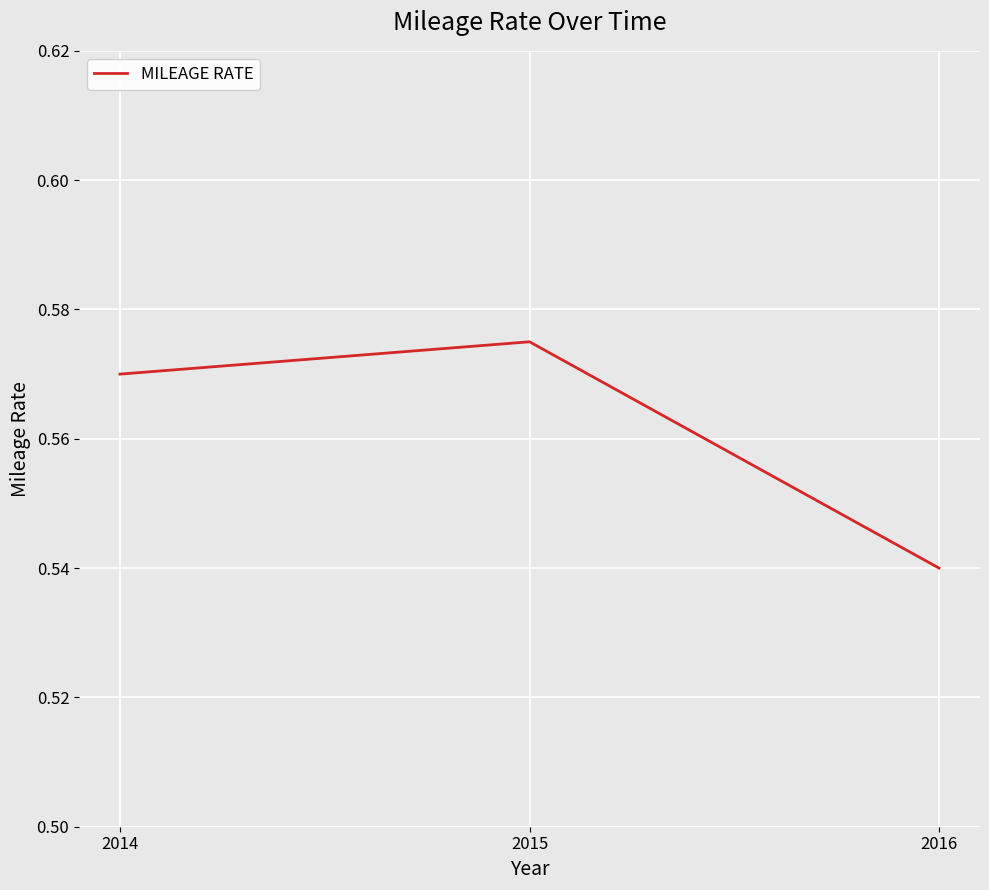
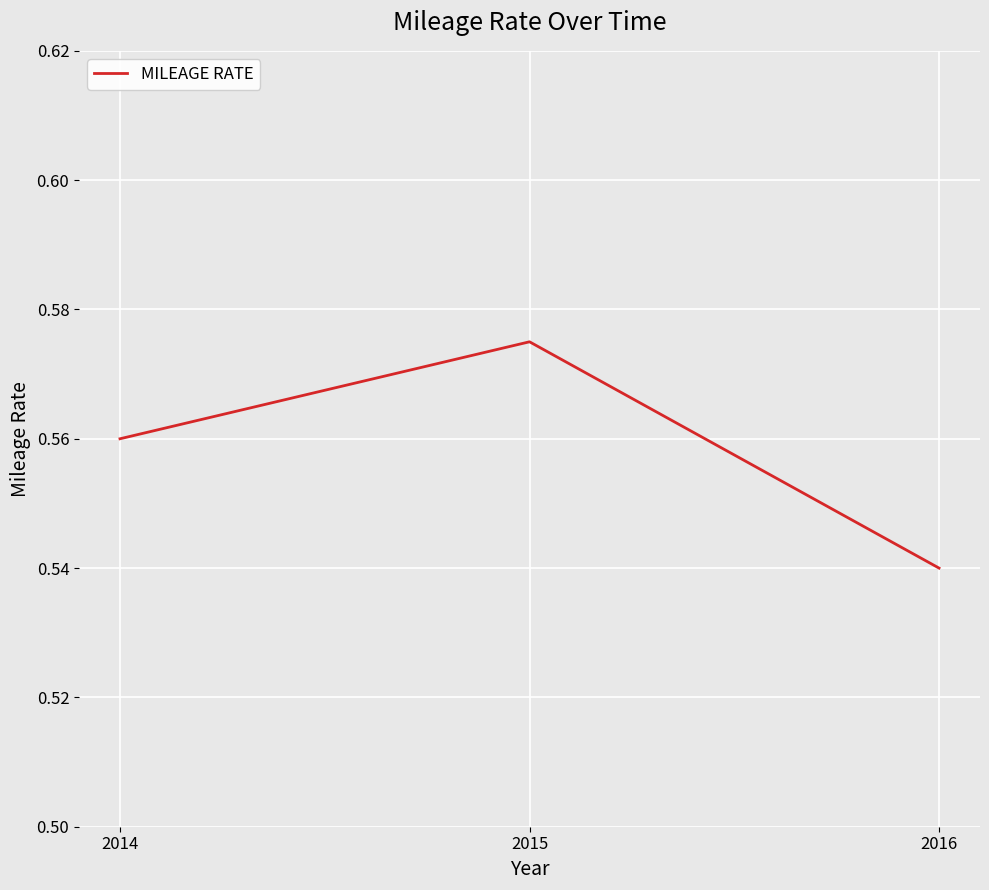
2014: 0.57 -> 0.56
